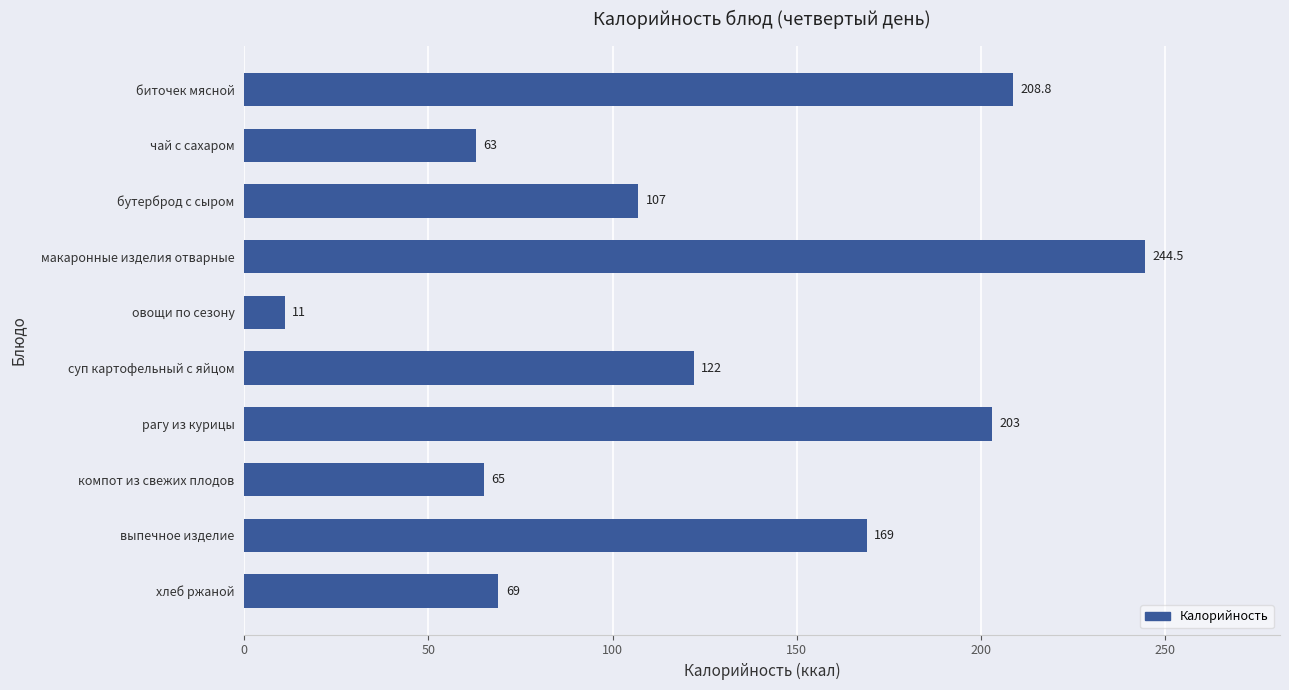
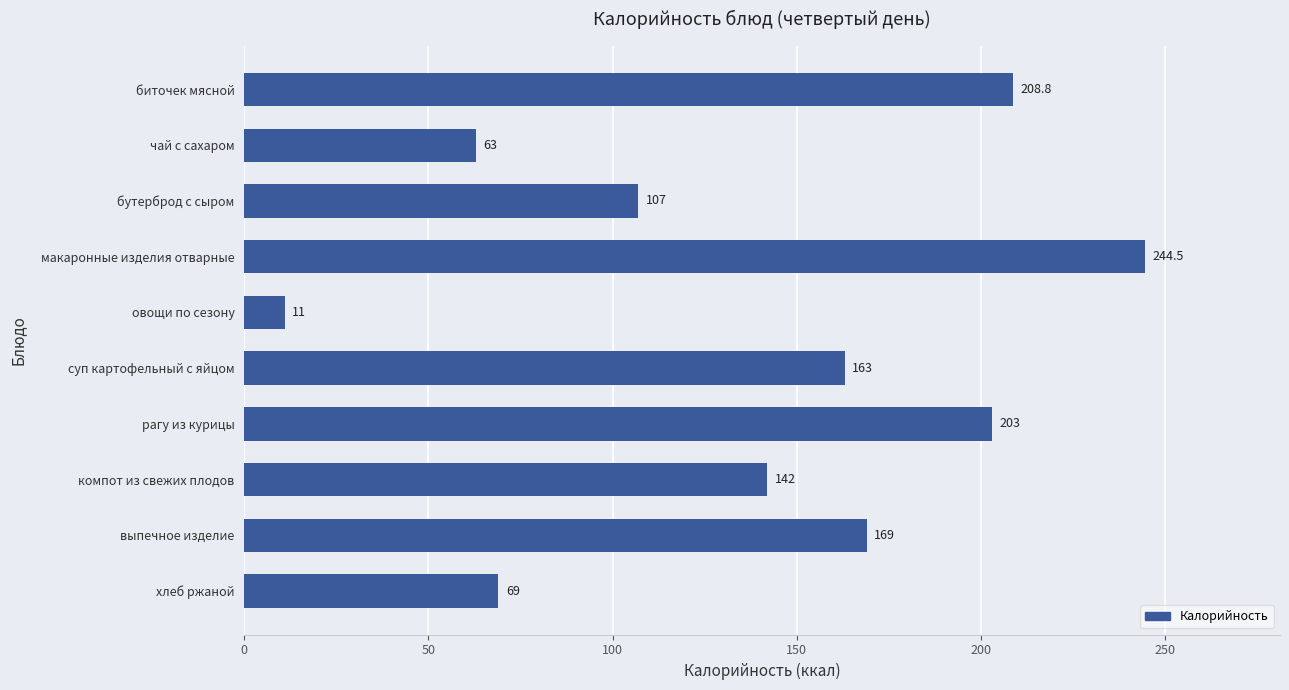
суп картофельный с яйцом: 122 -> 163
компот из свежих плодов: 65 -> 142
